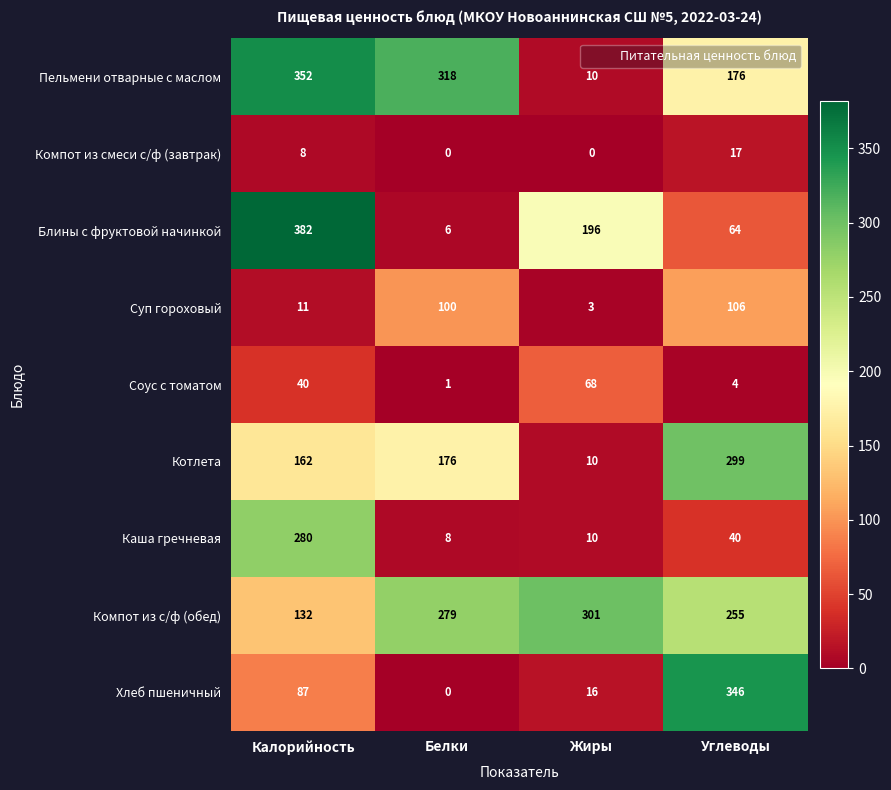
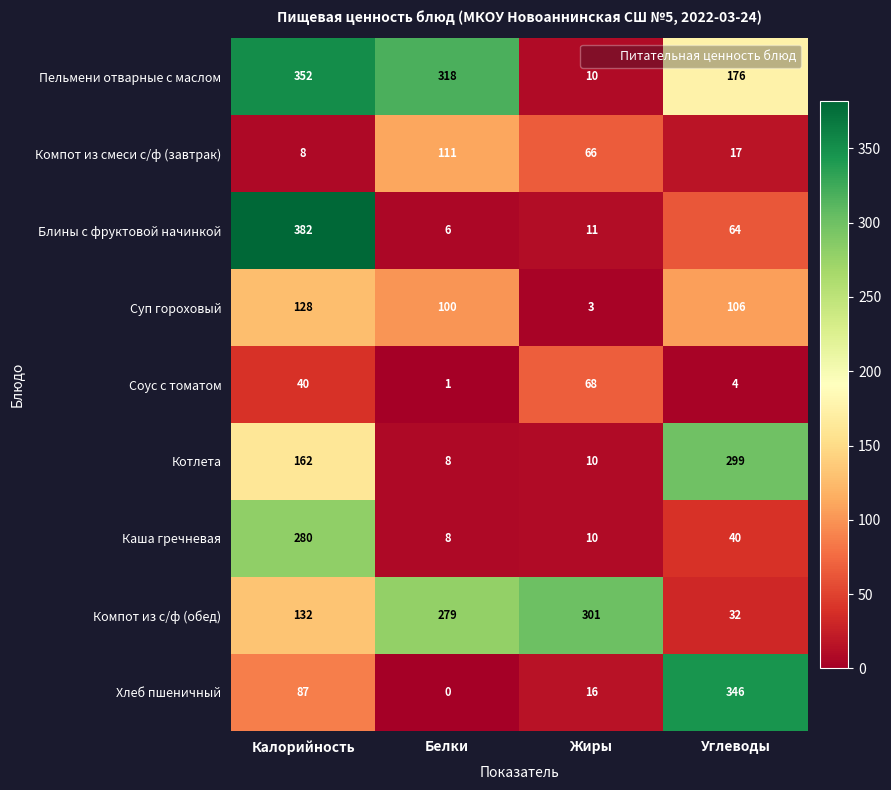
Компот из смеси с/ф (завтрак), Белки: 0 -> 111
Компот из смеси с/ф (завтрак), Жиры: 0 -> 66
Блины с фруктовой начинкой, Жиры: 196 -> 11
Суп гороховый, Калорийность: 11 -> 128
Котлета, Белки: 176 -> 8
Компот из с/ф (обед), Углеводы: 255 -> 32
